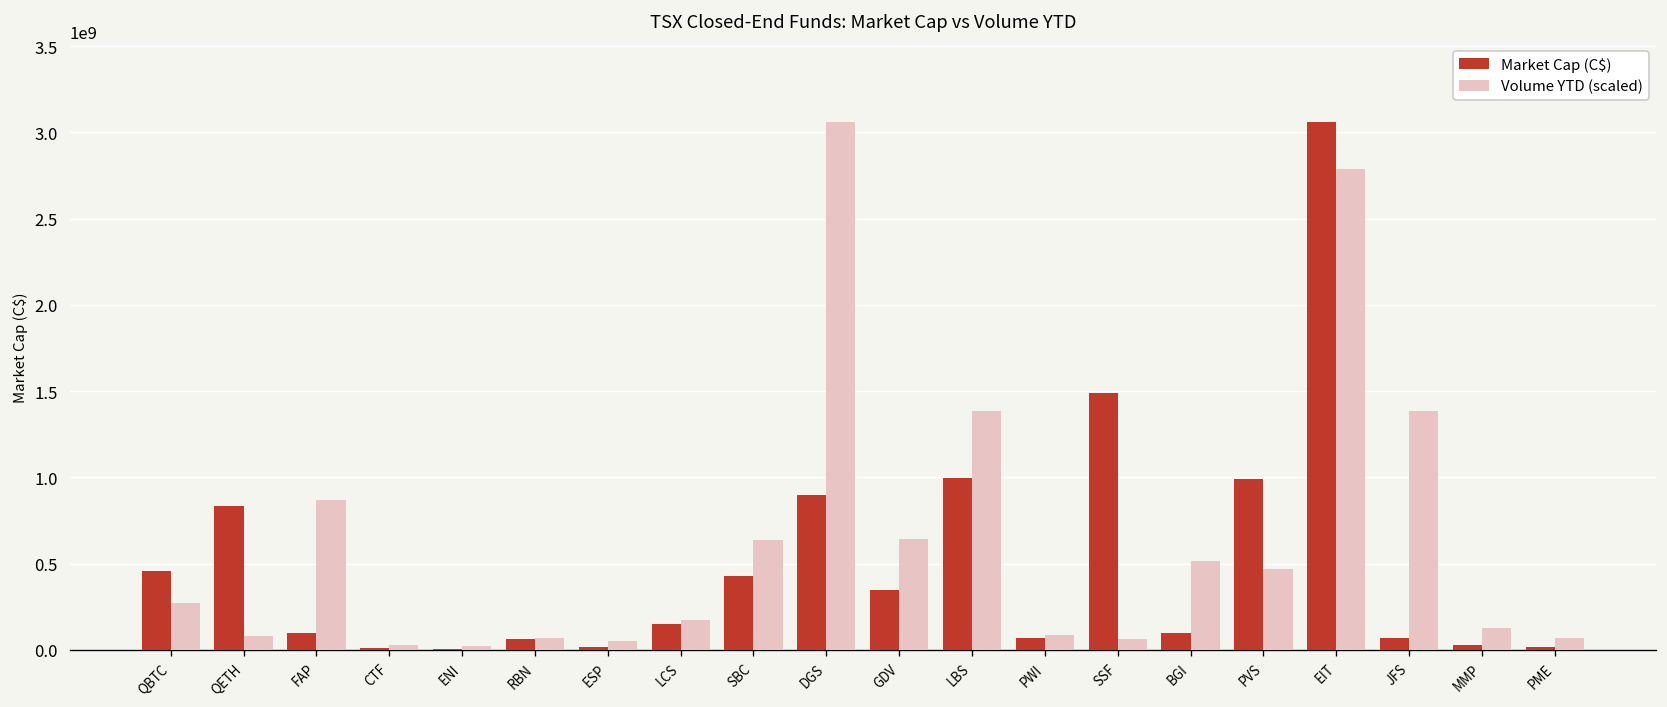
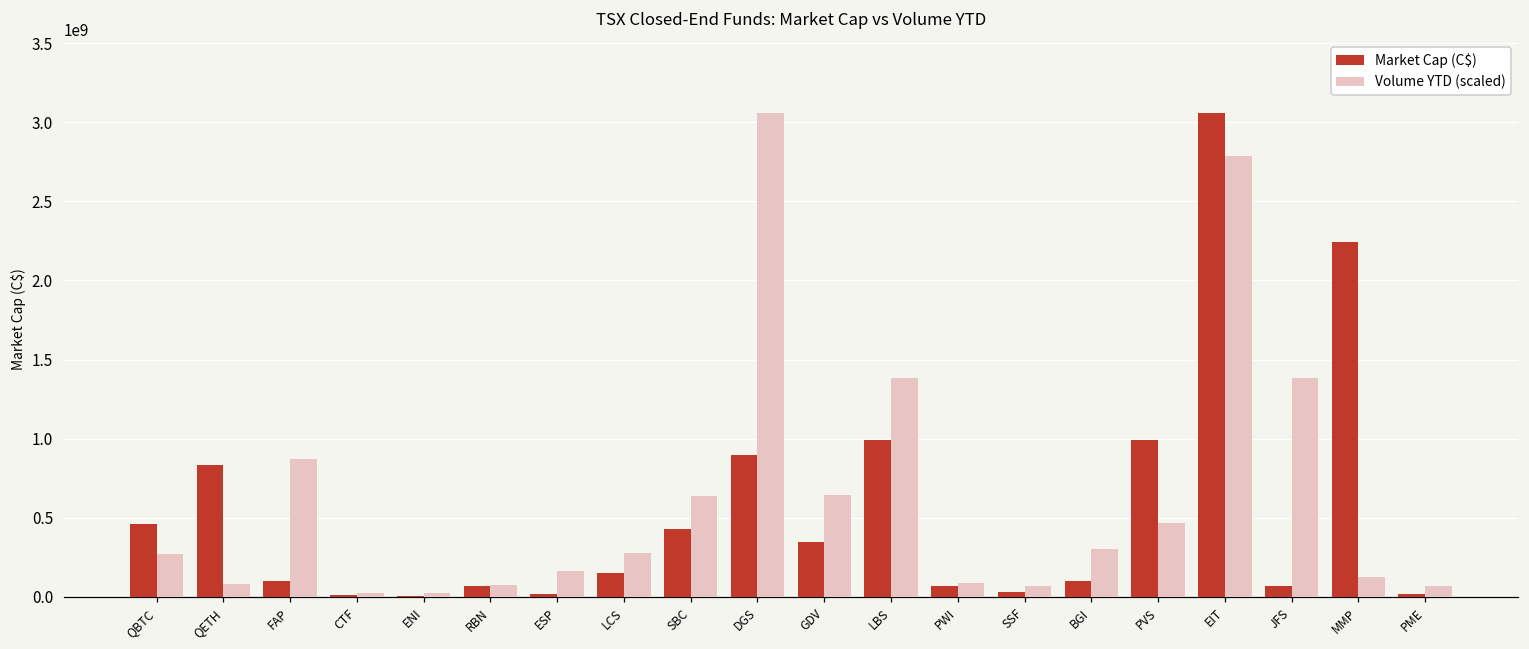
Volume YTD (scaled), ESP: 50000000 -> 160000000
Volume YTD (scaled), LCS: 170000000 -> 270000000
Market Cap (C$), SSF: 1490000000 -> 30000000
Volume YTD (scaled), BGI: 510000000 -> 300000000
Market Cap (C$), MMP: 30000000 -> 2240000000
